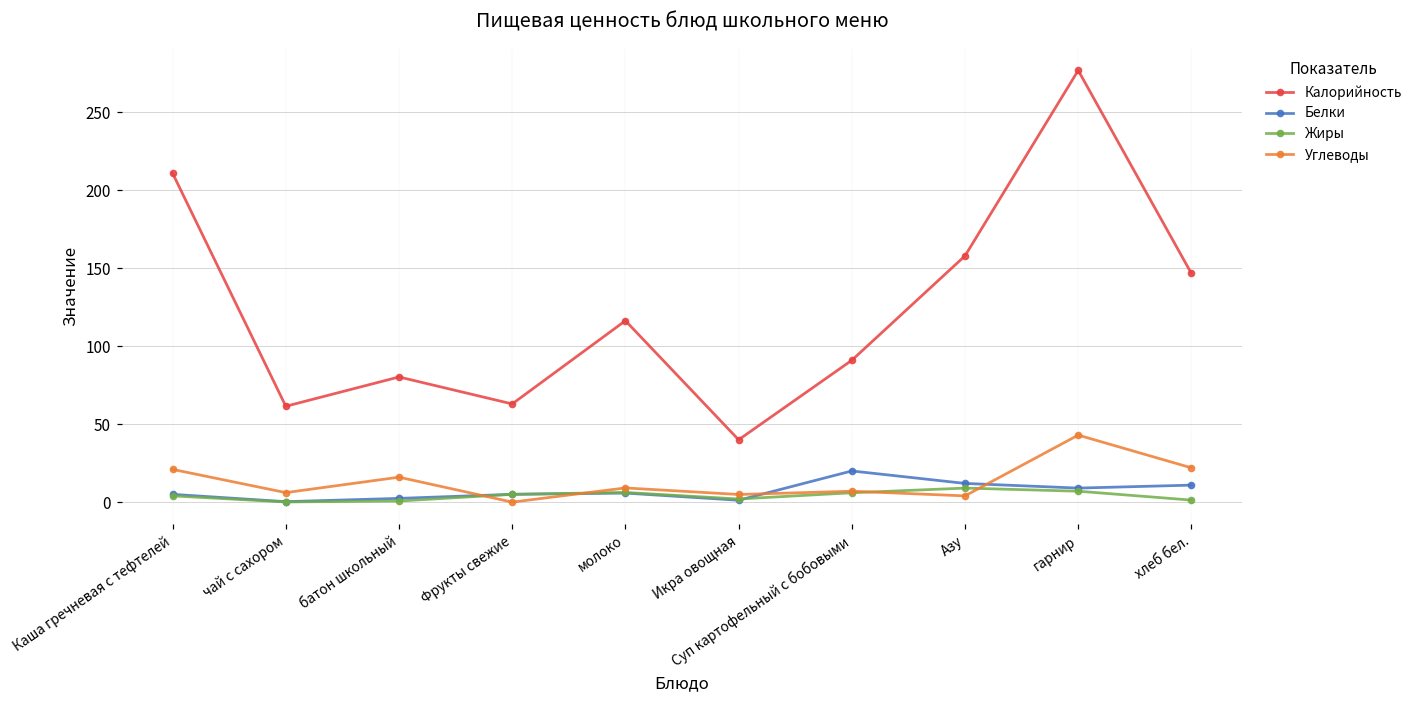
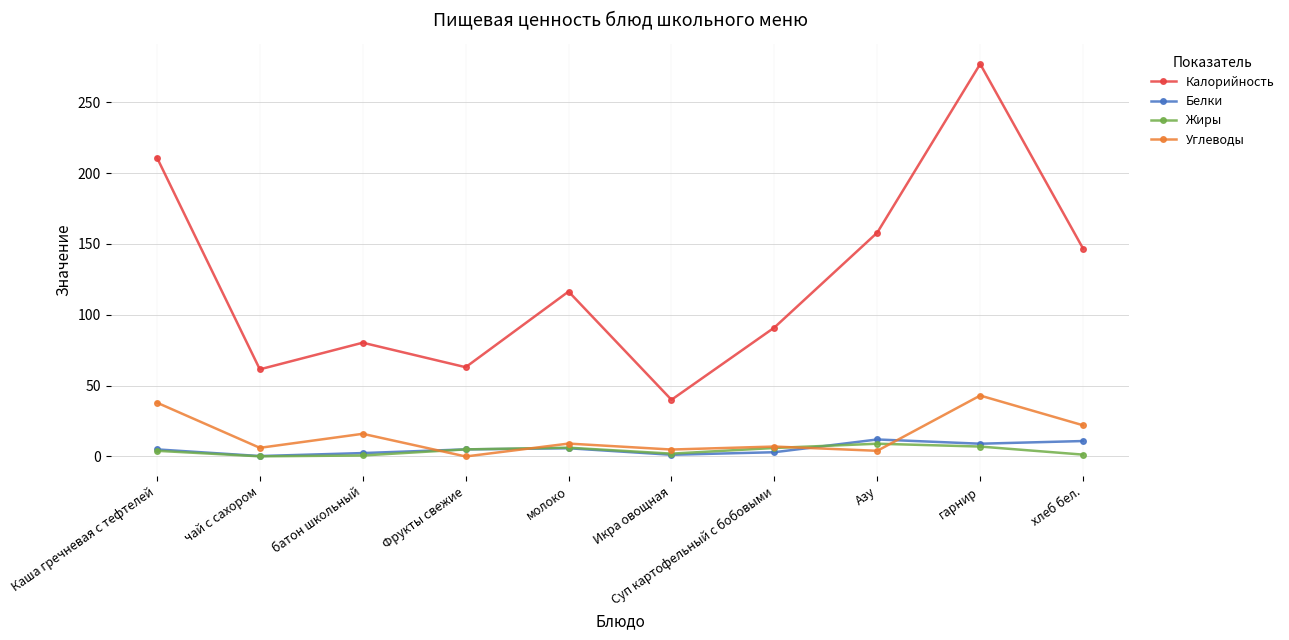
Углеводы, Каша гречневая с тефтелей: 21 -> 38
Белки, Суп картофельный с бобовыми: 20 -> 3
